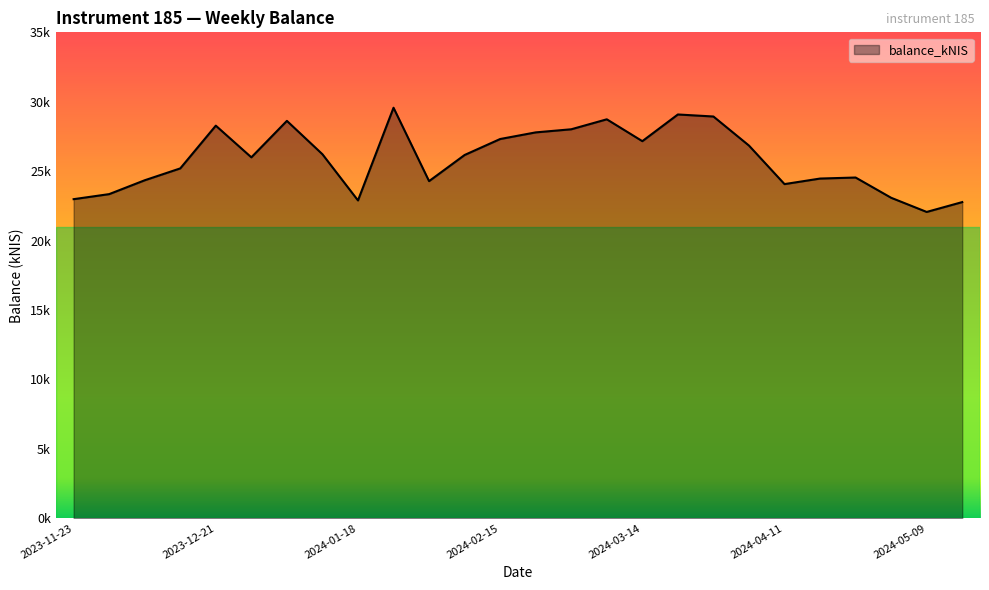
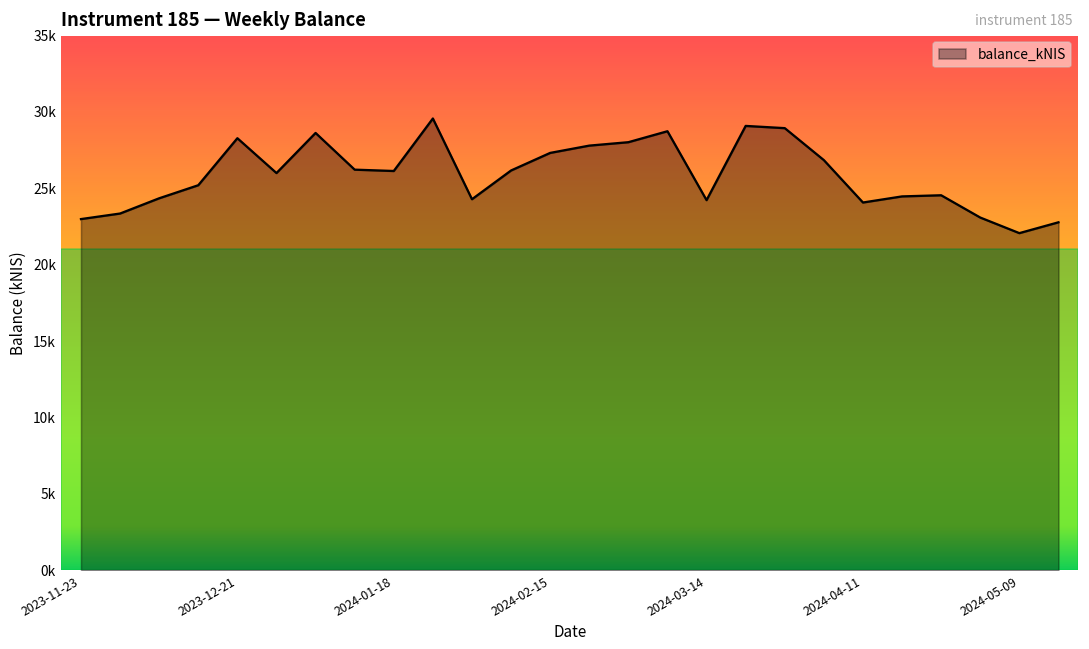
2024-01-18: 22900 -> 26100
2024-03-14: 27200 -> 24200
